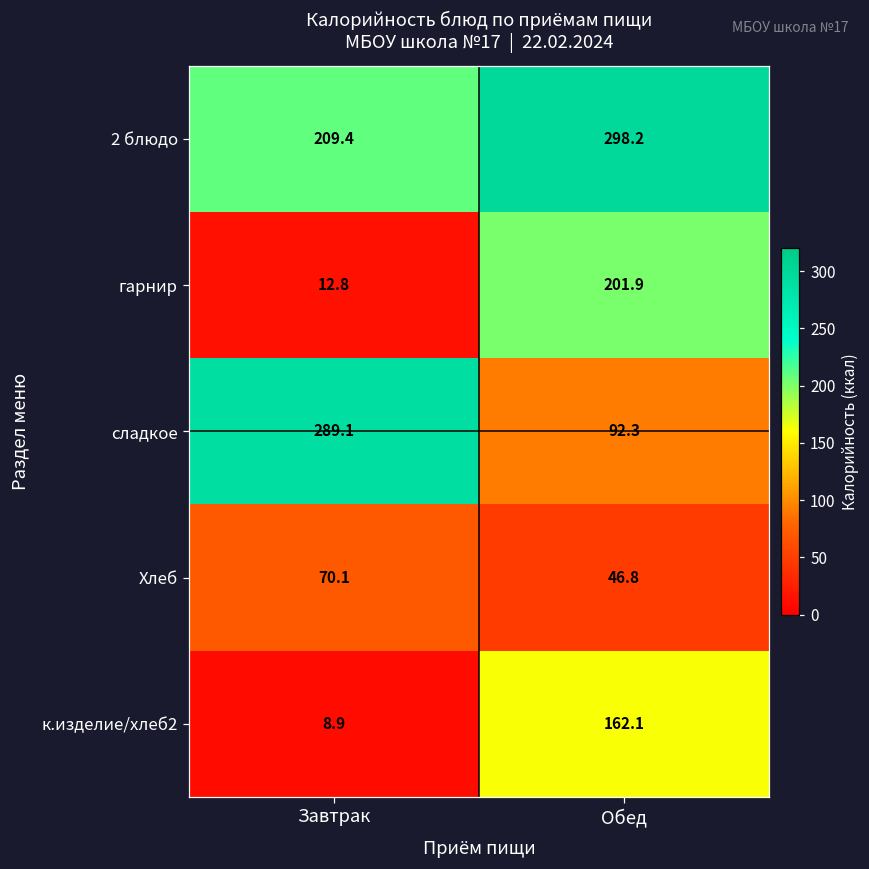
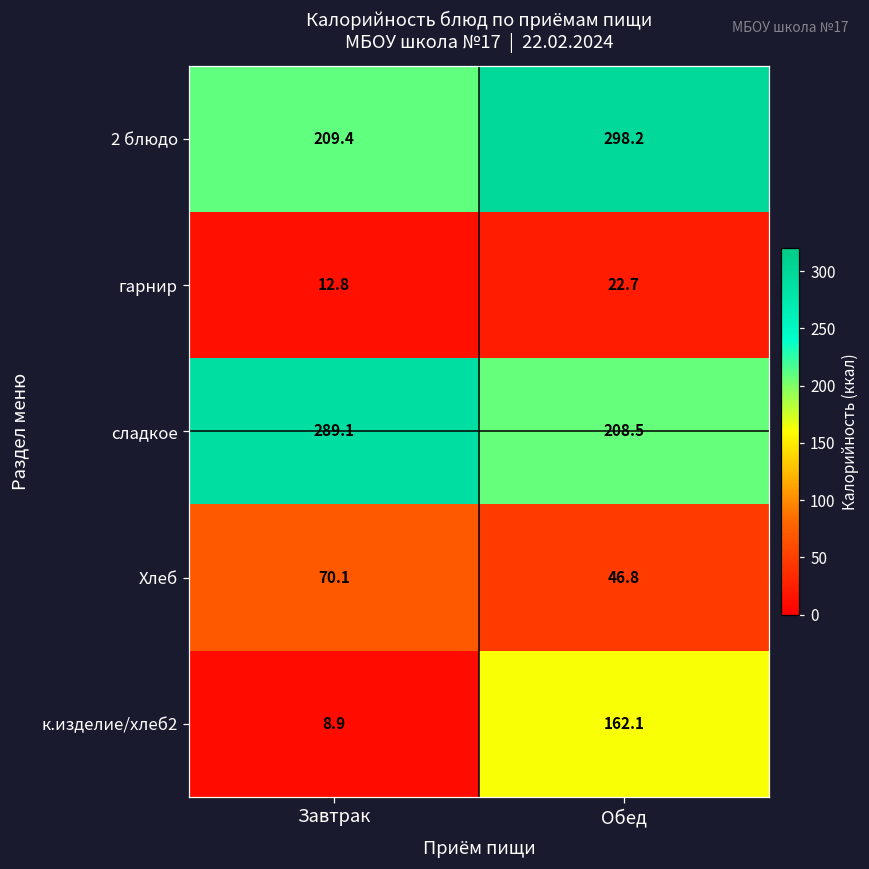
гарнир, Обед: 201.9 -> 22.7
сладкое, Обед: 92.3 -> 208.5
